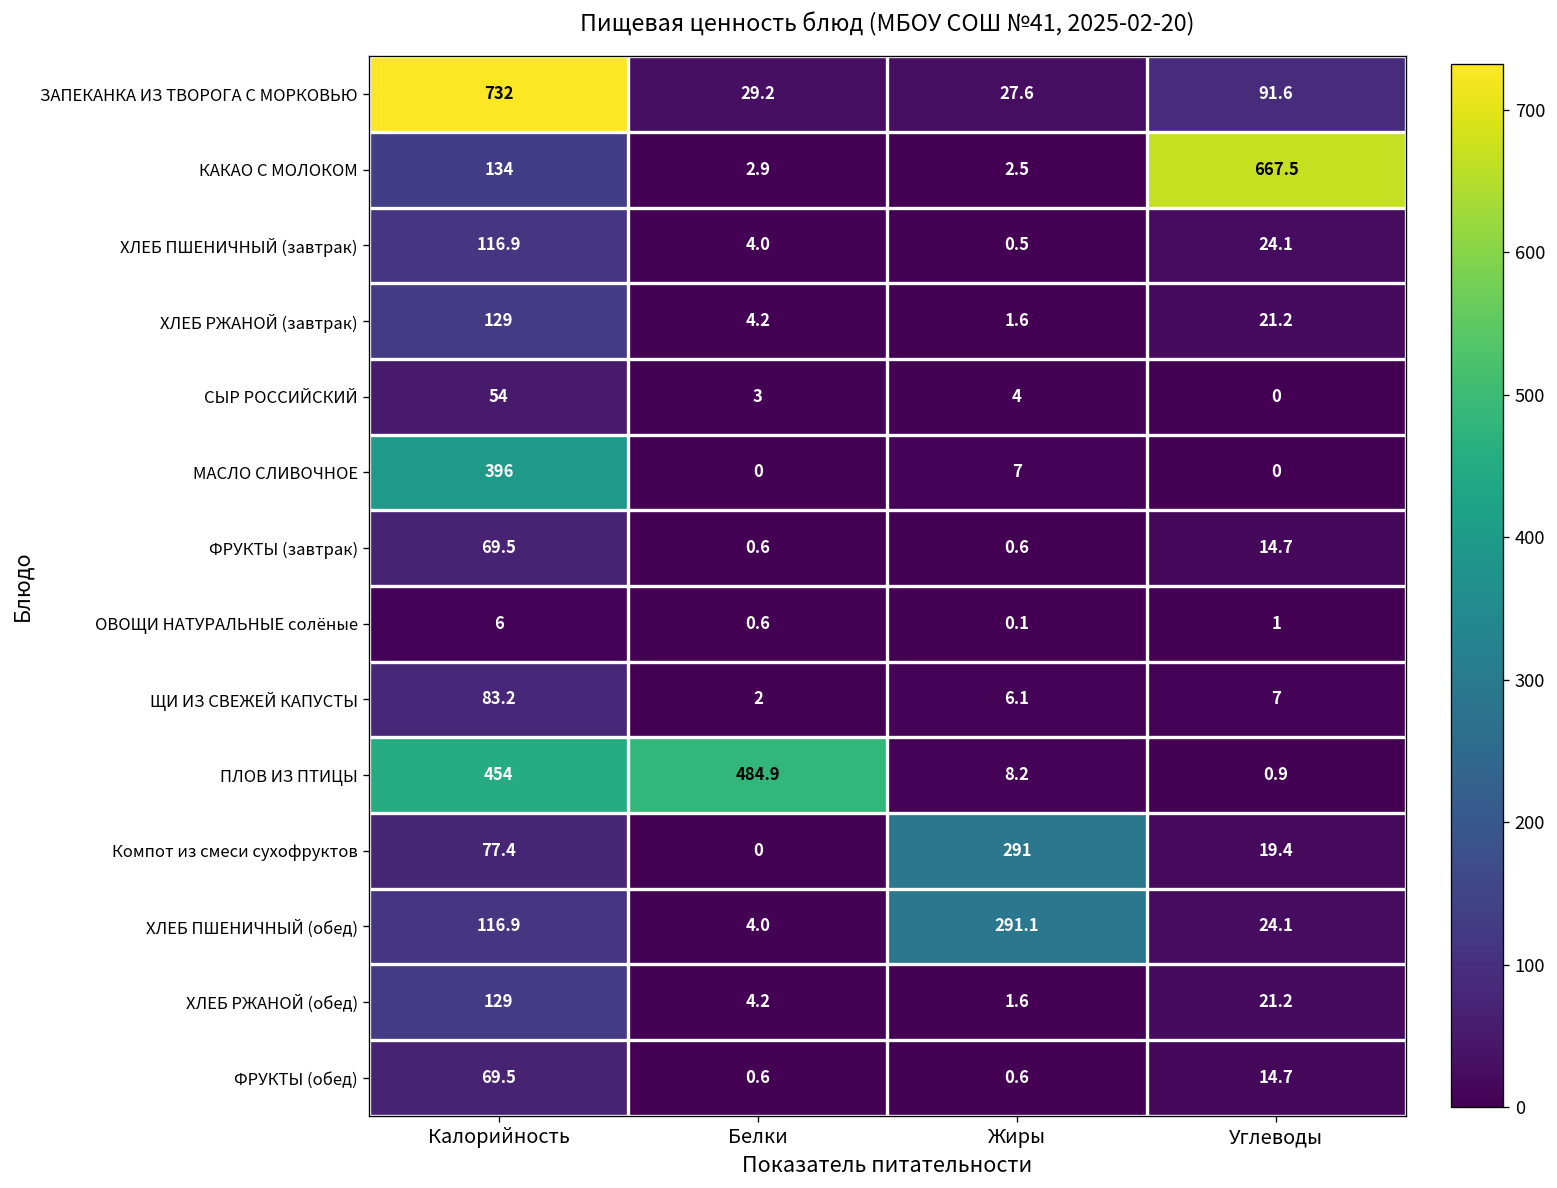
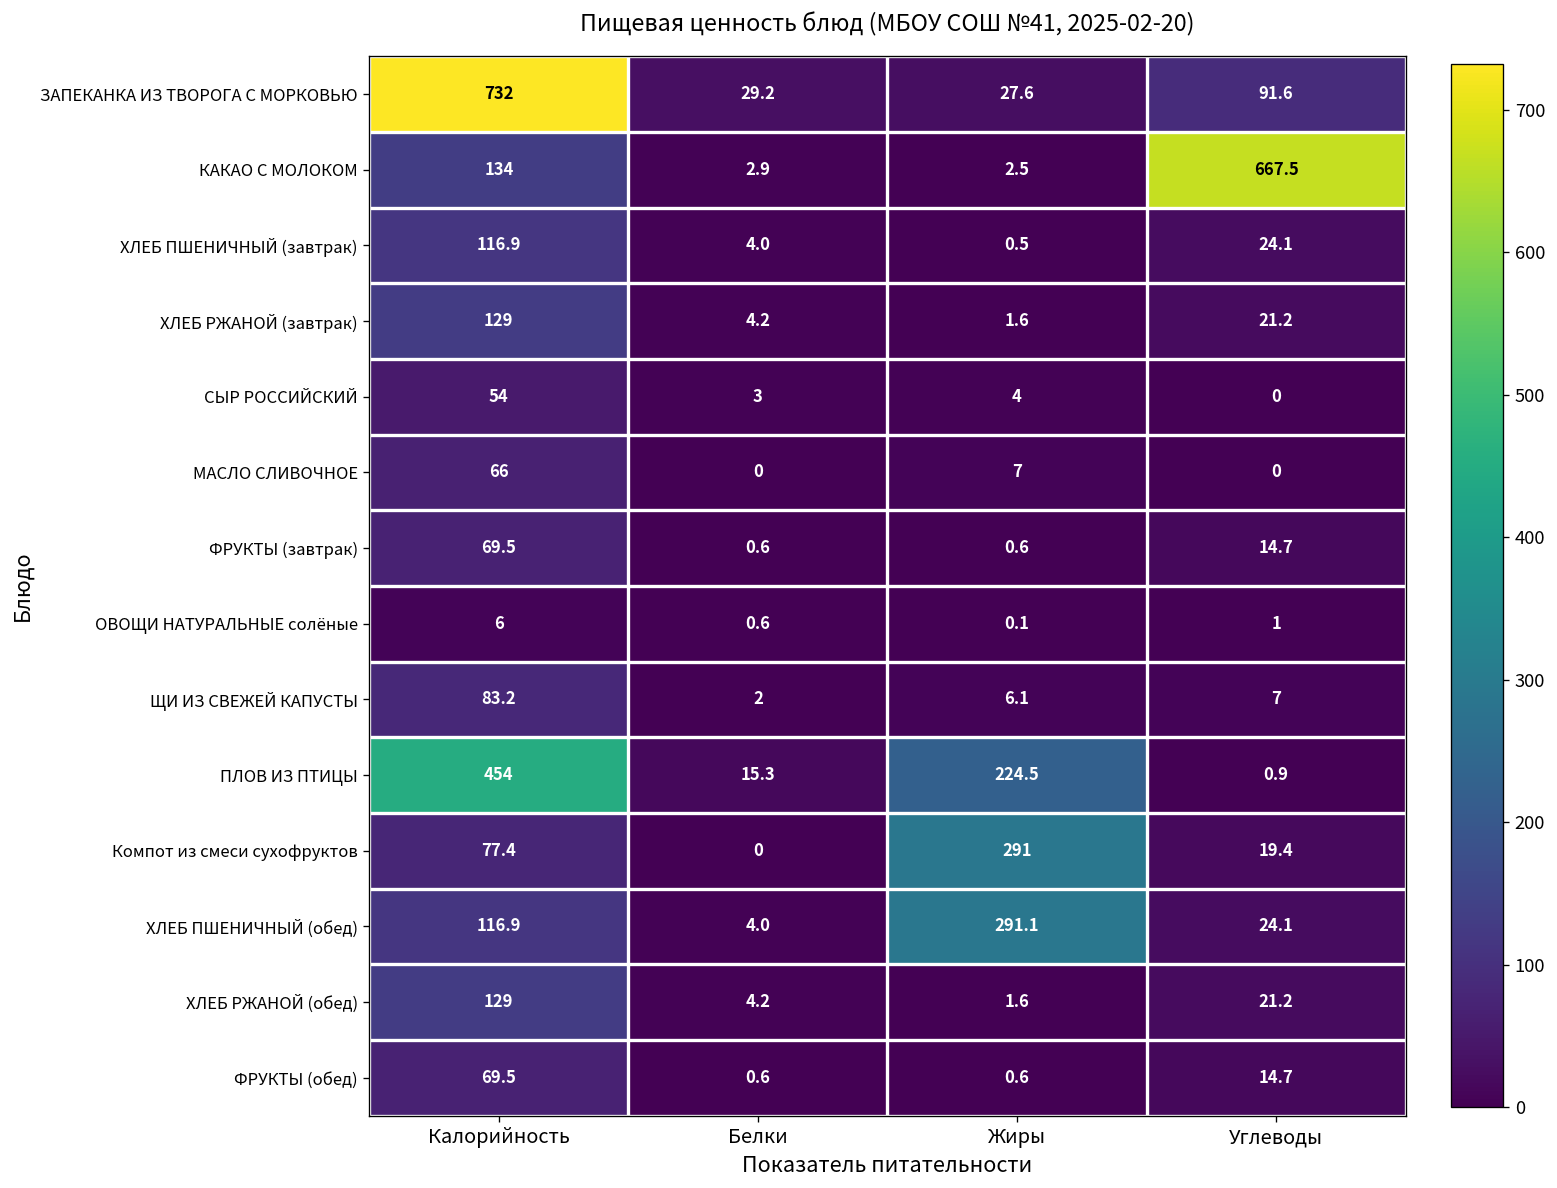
МАСЛО СЛИВОЧНОЕ, Калорийность: 396 -> 66
ПЛОВ ИЗ ПТИЦЫ, Белки: 484.9 -> 15.3
ПЛОВ ИЗ ПТИЦЫ, Жиры: 8.2 -> 224.5
